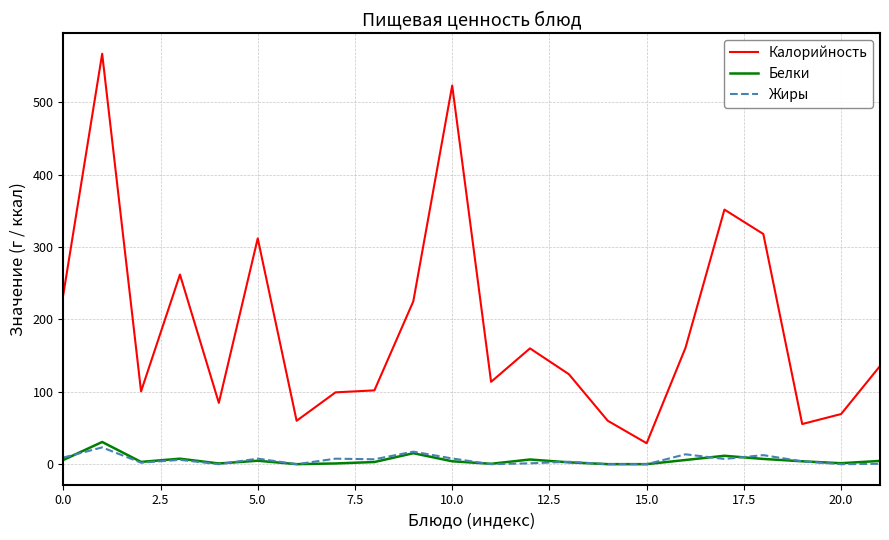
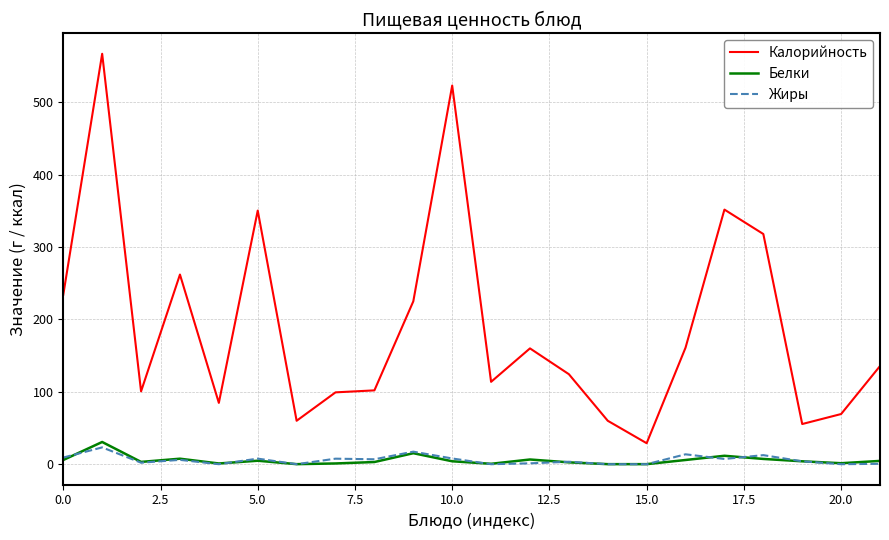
Калорийность, 5.0: 310 -> 350
